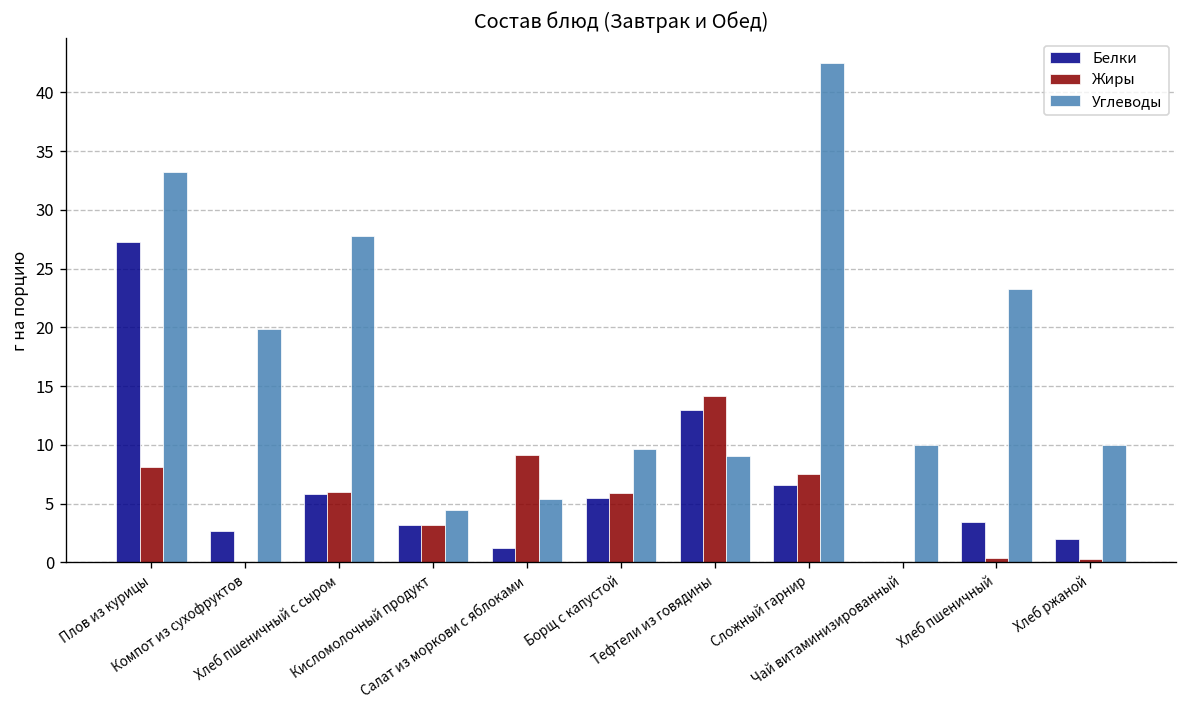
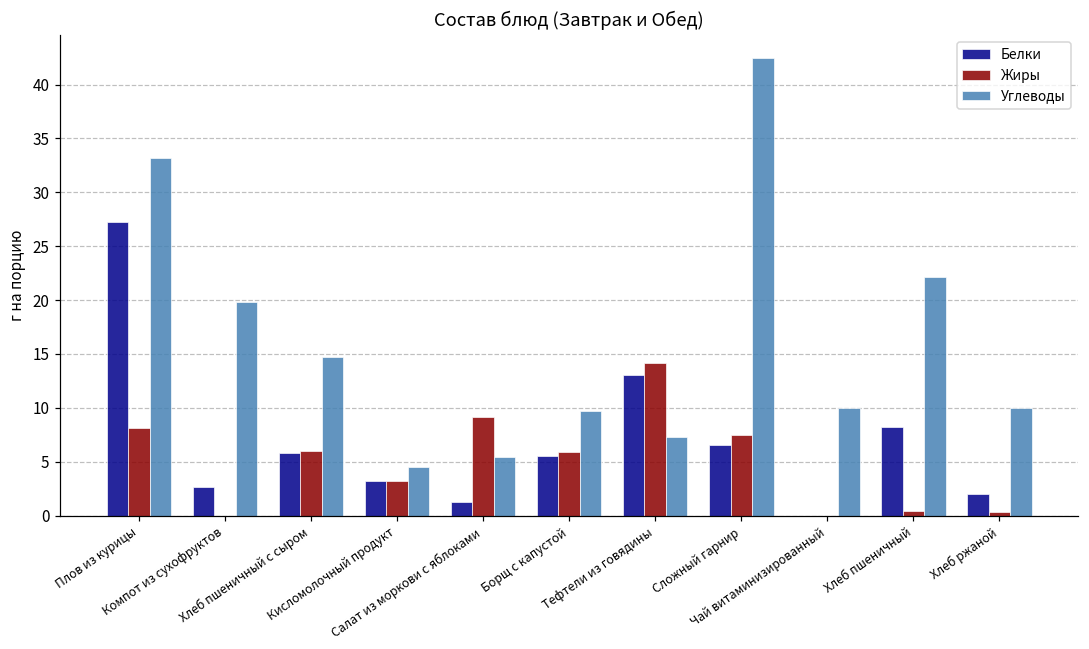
Углеводы, Хлеб пшеничный с сыром: 28 -> 15
Углеводы, Тефтели из говядины: 9 -> 7
Белки, Хлеб пшеничный: 3 -> 8
Углеводы, Хлеб пшеничный: 23 -> 22
